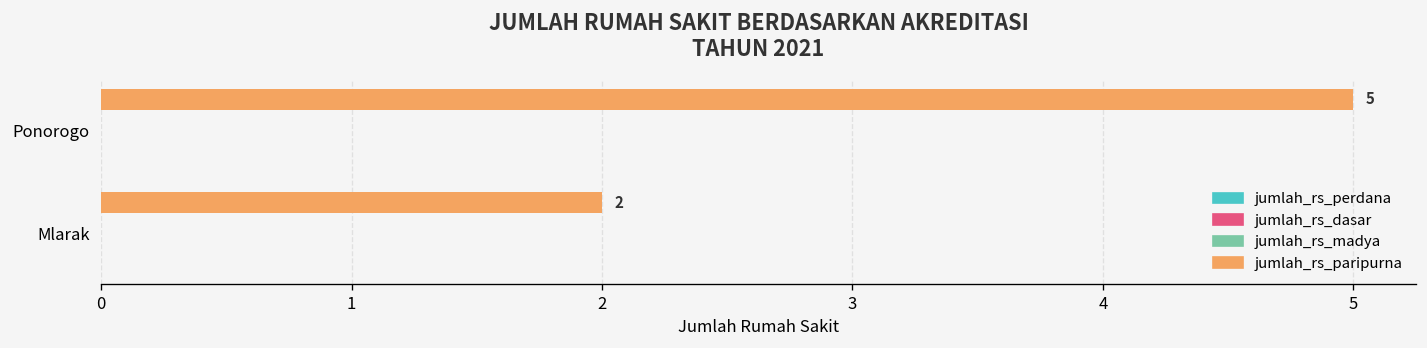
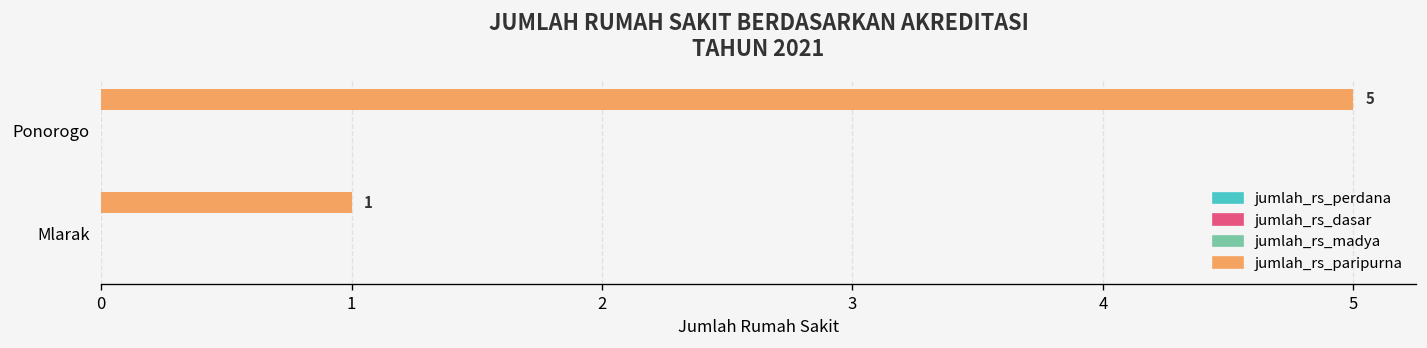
jumlah_rs_paripurna, Mlarak: 2 -> 1
